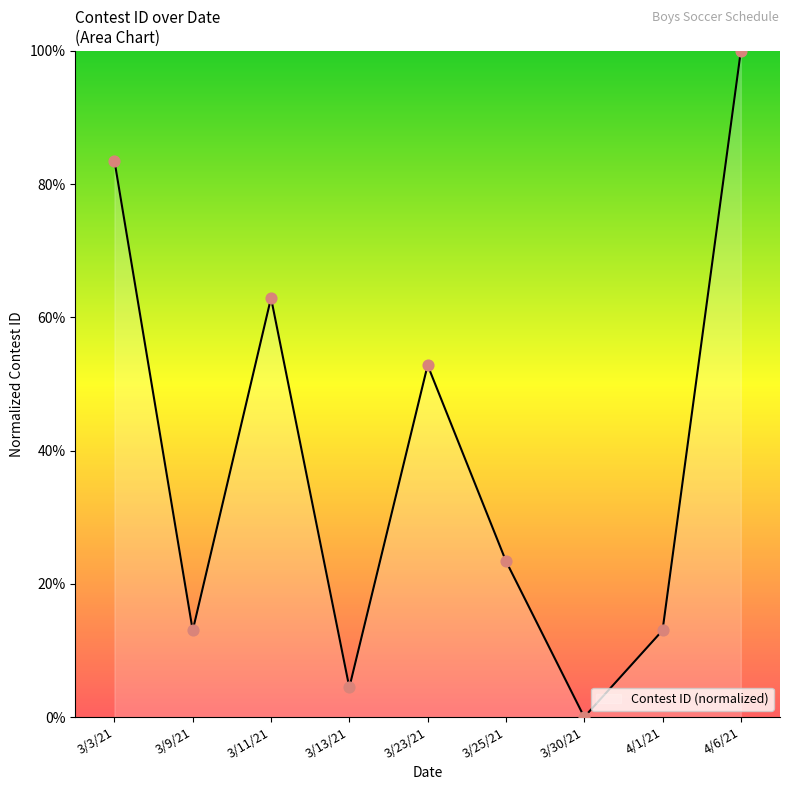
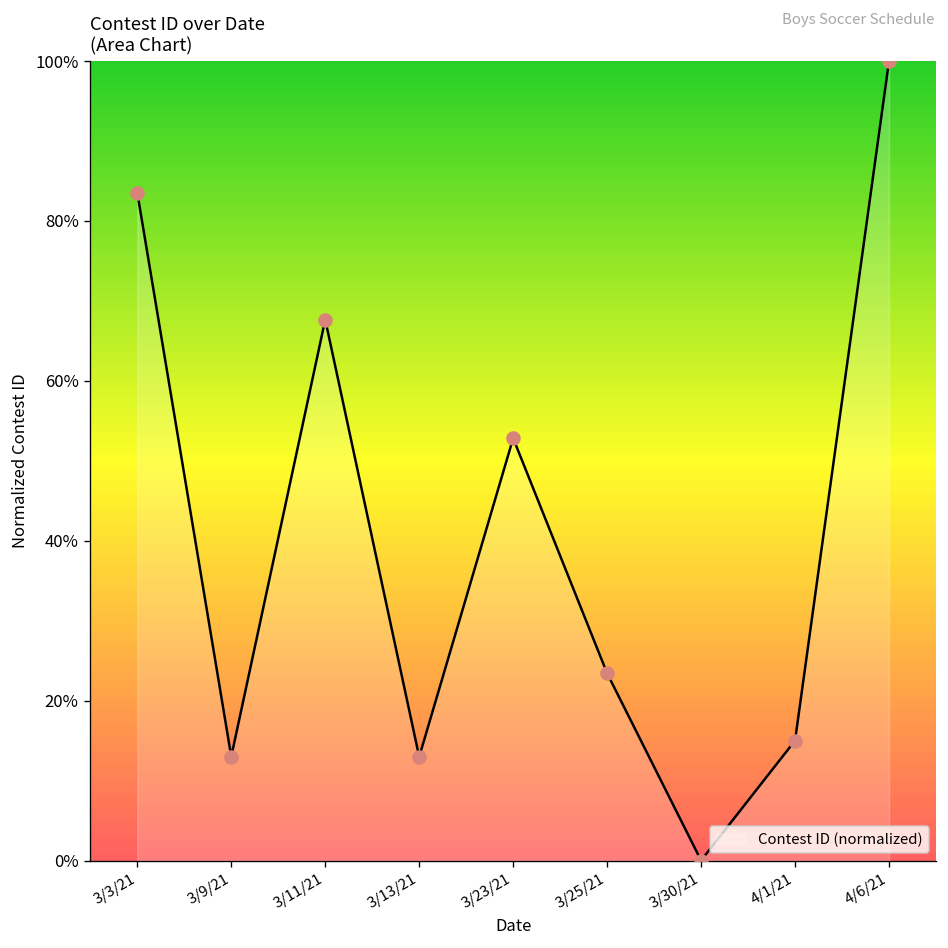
3/11/21: 63% -> 68%
3/13/21: 4% -> 13%
4/1/21: 13% -> 15%
